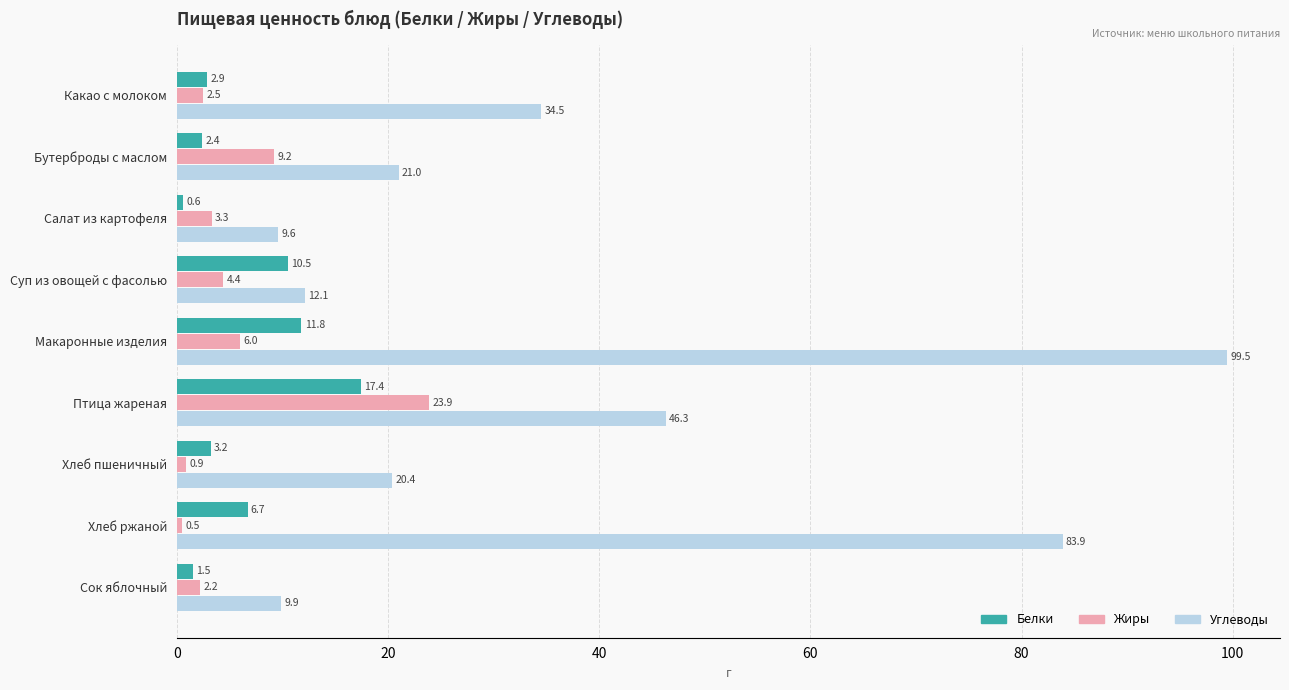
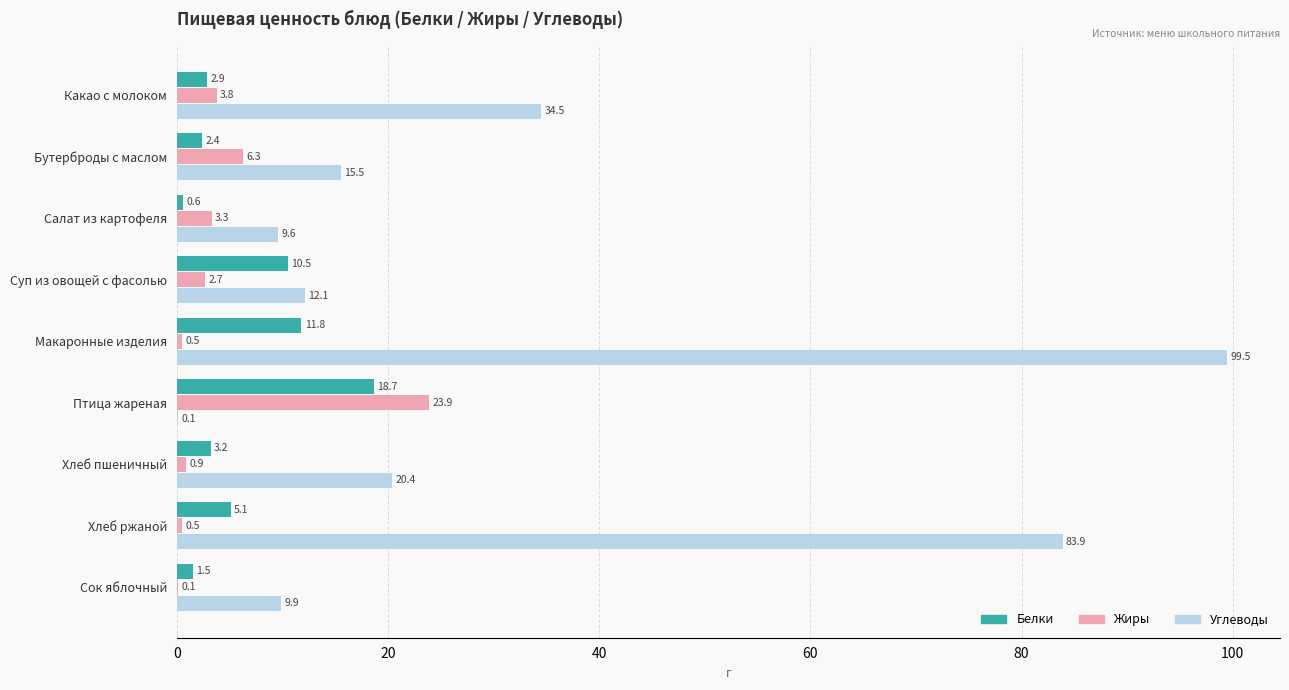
Жиры, Какао с молоком: 2.5 -> 3.8
Жиры, Бутерброды с маслом: 9.2 -> 6.3
Углеводы, Бутерброды с маслом: 21.0 -> 15.5
Жиры, Суп из овощей с фасолью: 4.4 -> 2.7
Жиры, Макаронные изделия: 6.0 -> 0.5
Белки, Птица жареная: 17.4 -> 18.7
Углеводы, Птица жареная: 46.3 -> 0.1
Белки, Хлеб ржаной: 6.7 -> 5.1
Жиры, Сок яблочный: 2.2 -> 0.1
